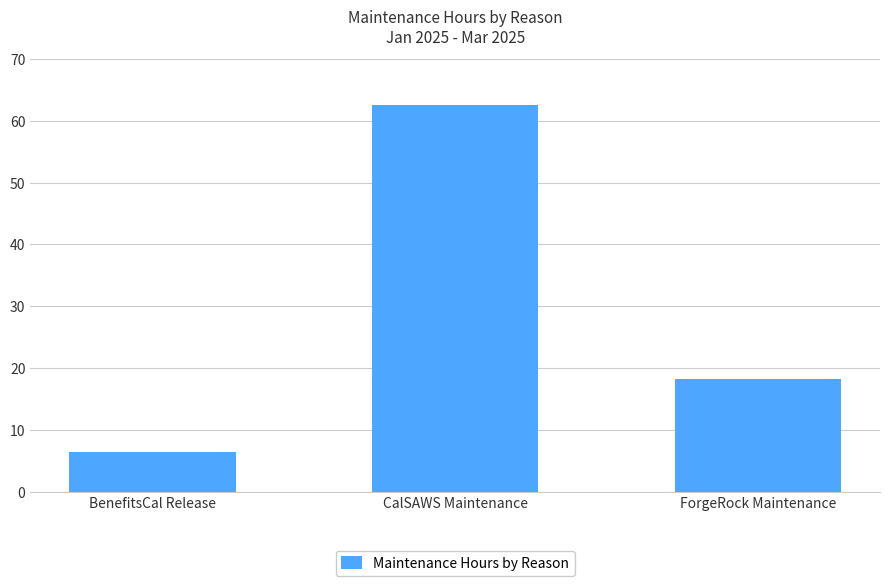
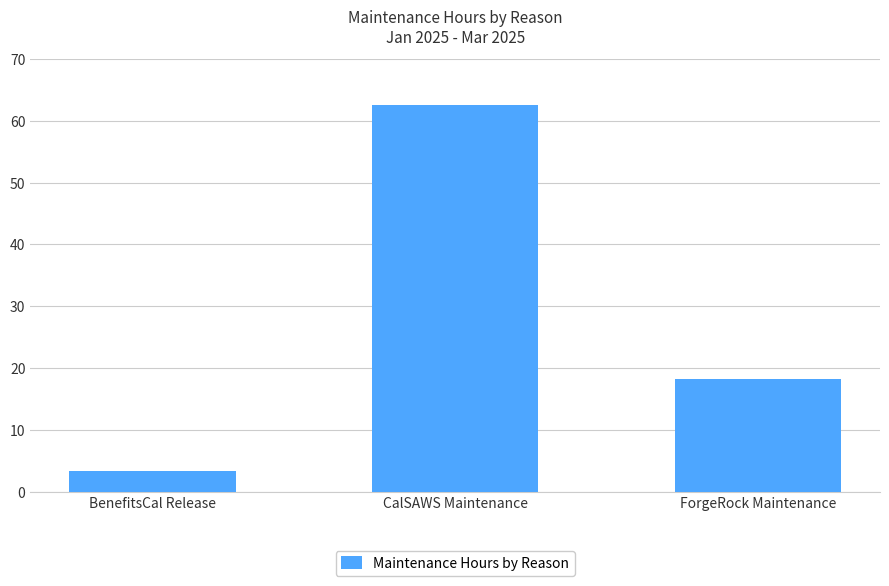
BenefitsCal Release: 7 -> 3
